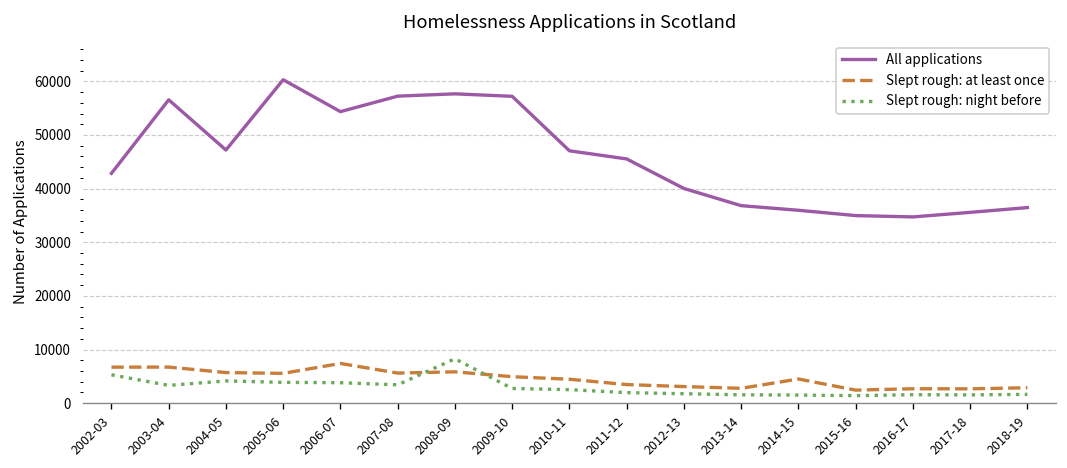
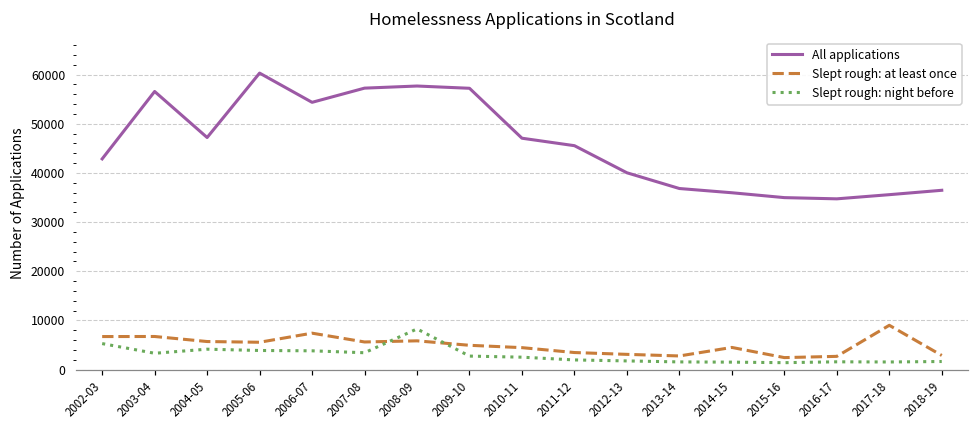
Slept rough: at least once, 2017-18: 3000 -> 9000
